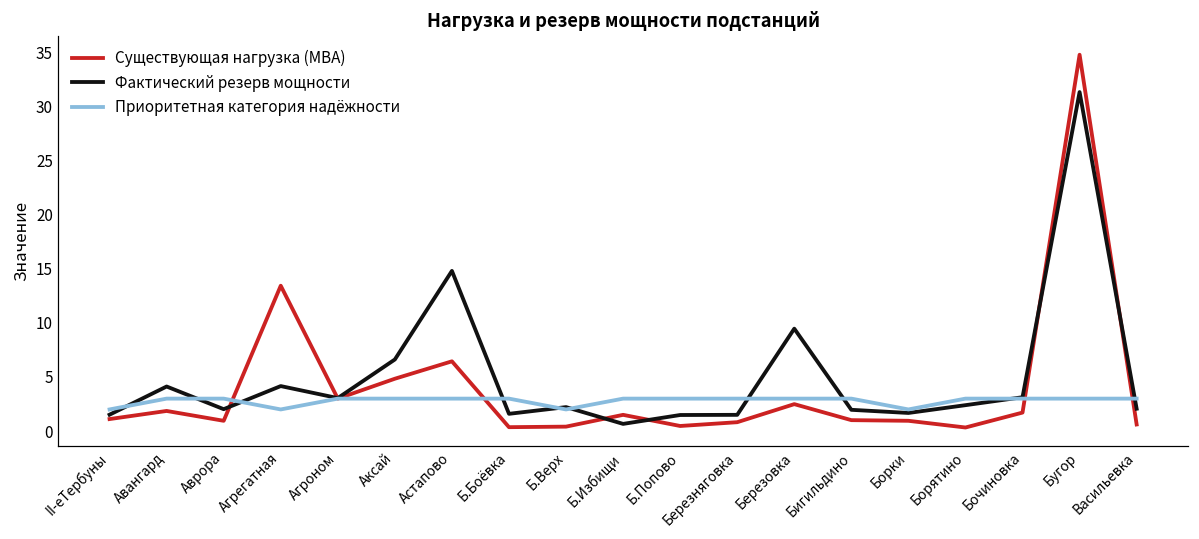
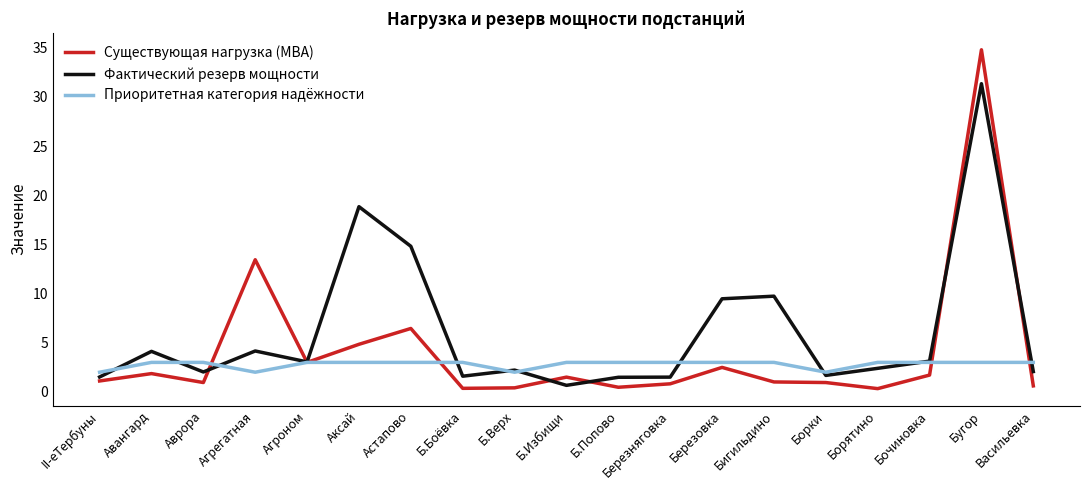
Фактический резерв мощности, Аксай: 7 -> 19
Фактический резерв мощности, Бигильдино: 2 -> 10
